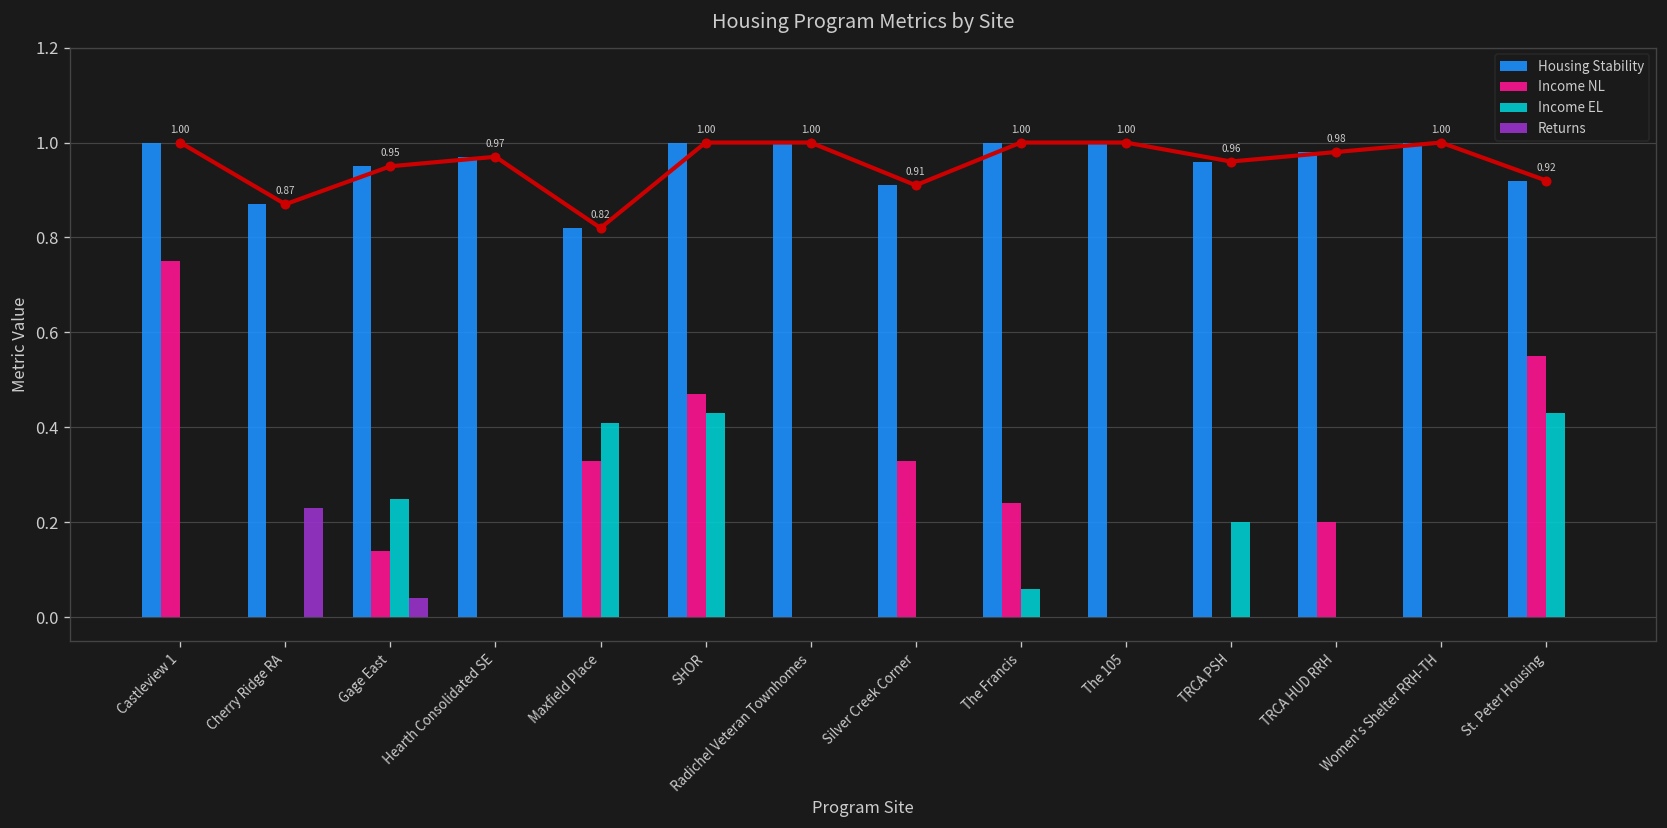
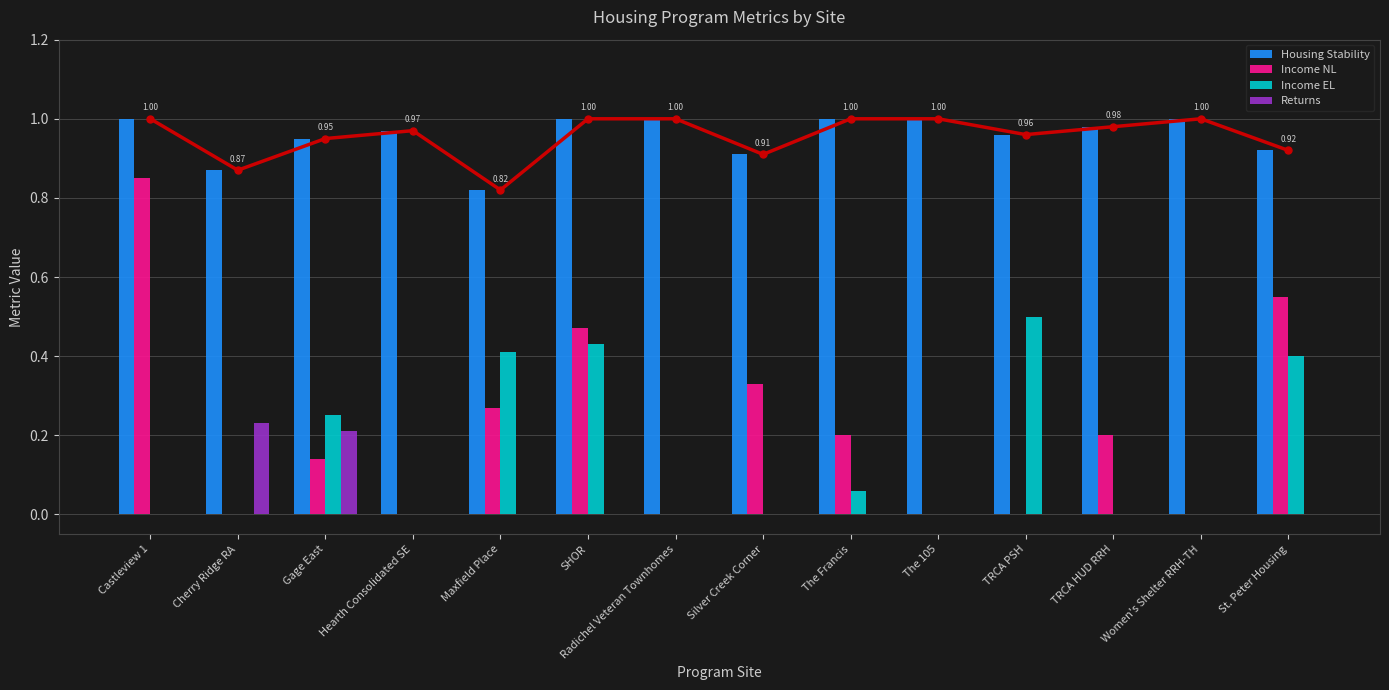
Income NL, Castleview 1: 0.75 -> 0.85
Returns, Gage East: 0.04 -> 0.21
Income NL, Maxfield Place: 0.33 -> 0.27
Income NL, The Francis: 0.24 -> 0.20
Income EL, TRCA PSH: 0.2 -> 0.5
Income EL, St. Peter Housing: 0.43 -> 0.40
